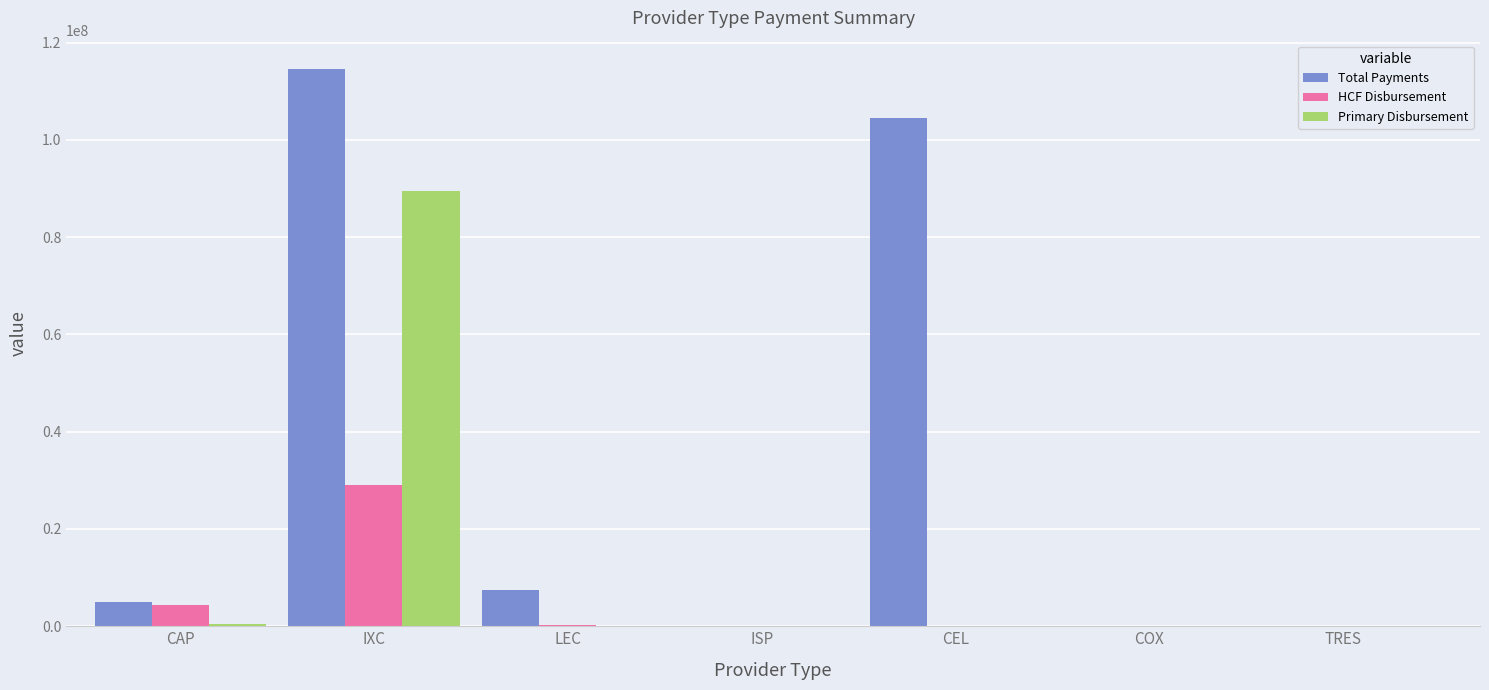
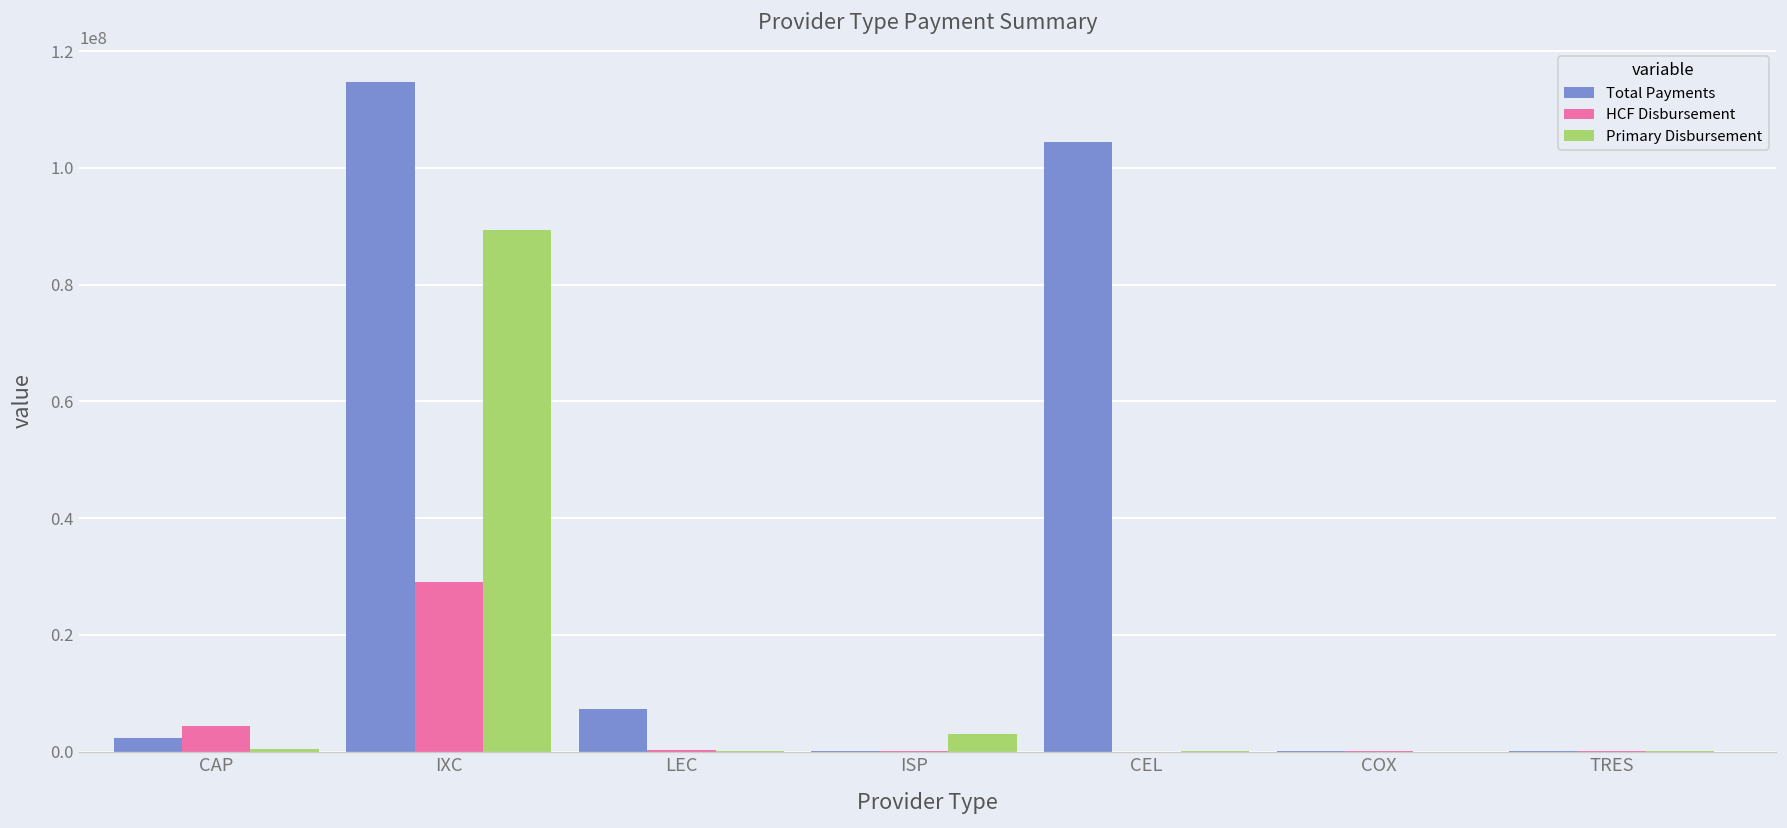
Total Payments, CAP: 5000000 -> 2000000
Primary Disbursement, ISP: 0 -> 3000000
